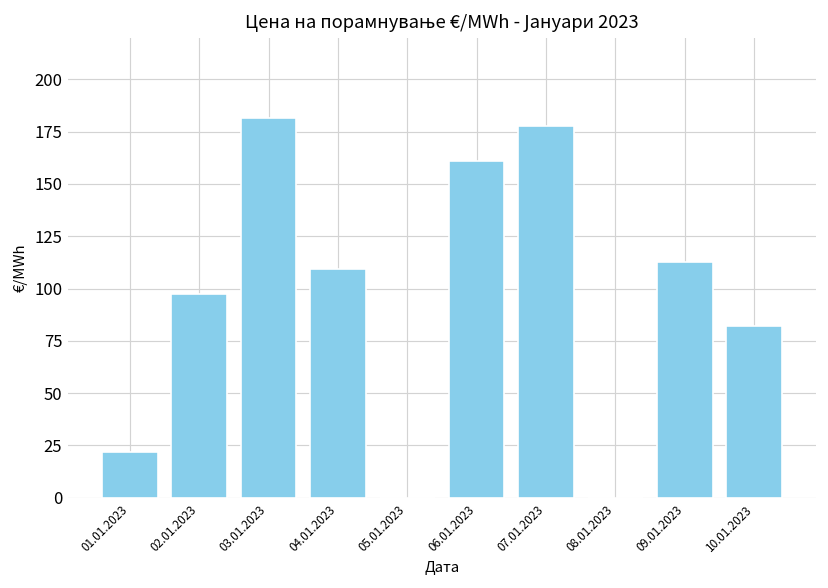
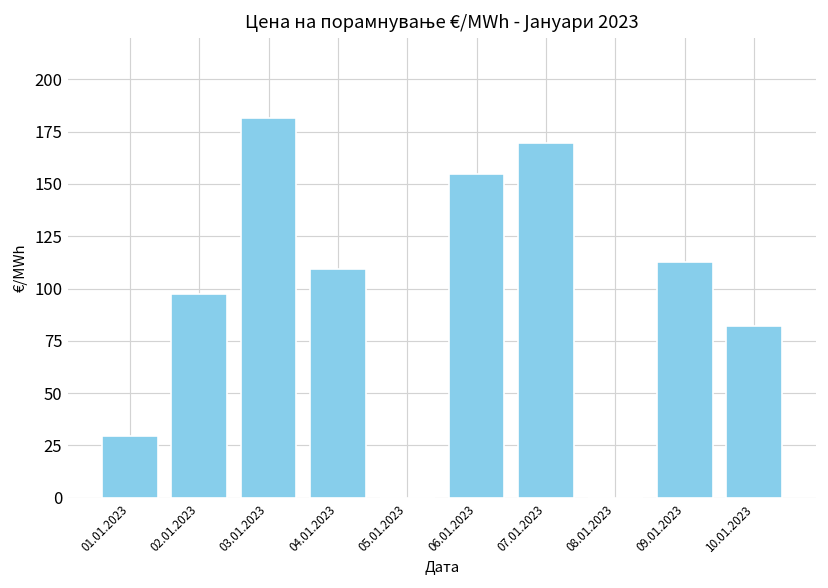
01.01.2023: 22 -> 30
06.01.2023: 161 -> 155
07.01.2023: 178 -> 170
